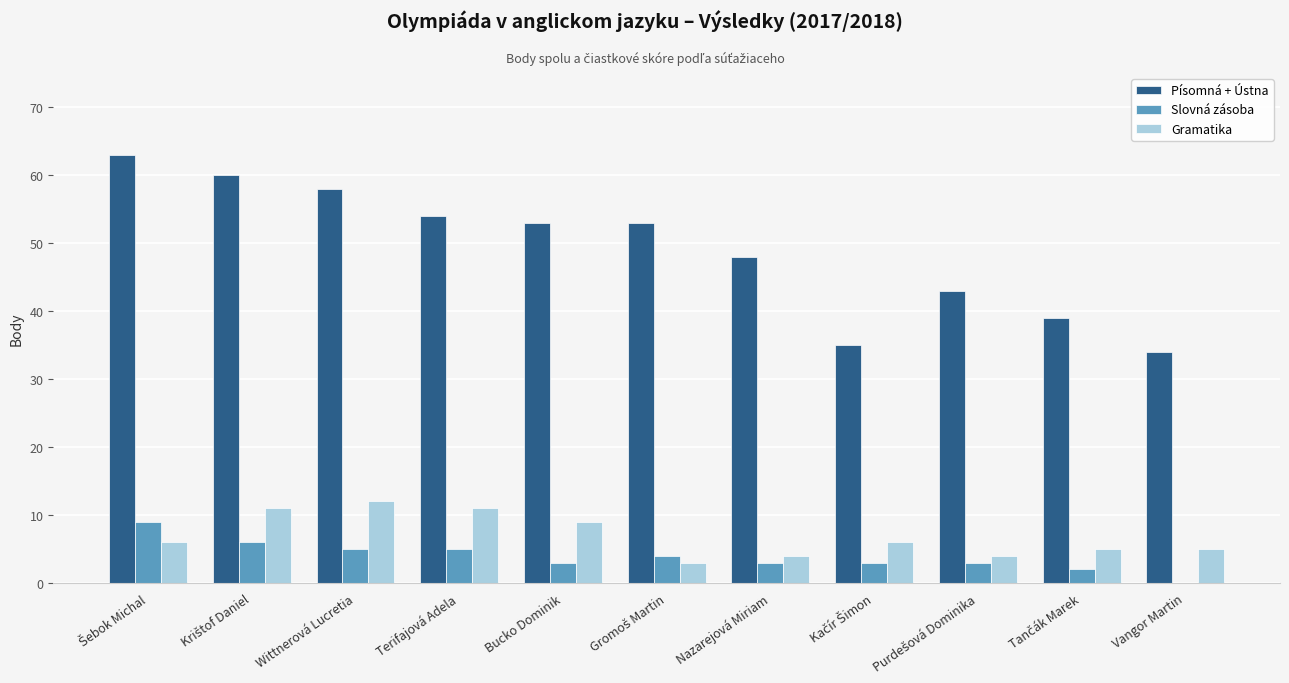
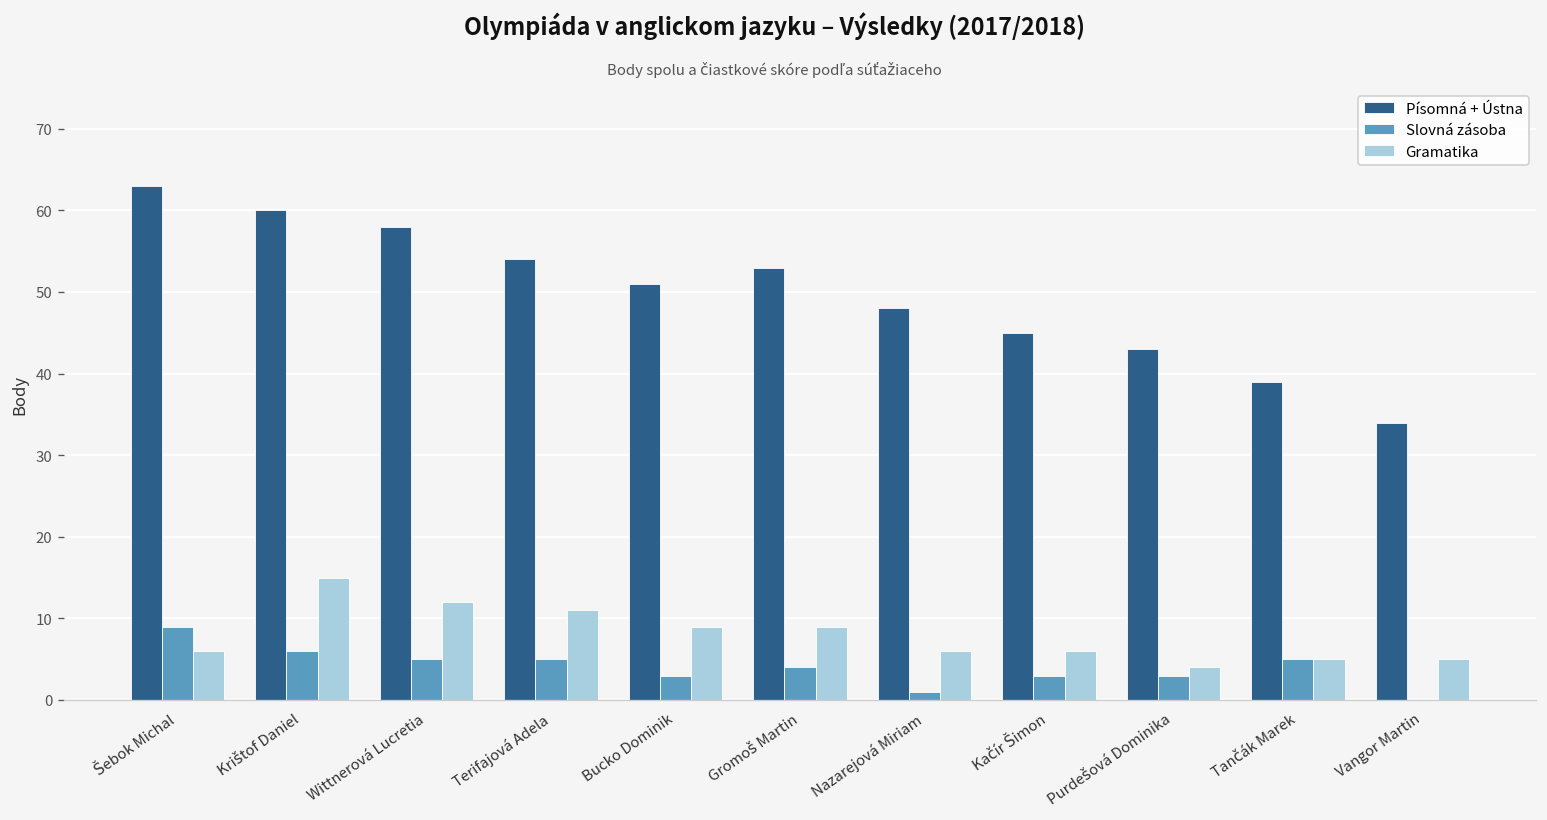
Gramatika, Krištof Daniel: 11 -> 15
Písomná + Ústna, Bucko Dominik: 53 -> 51
Gramatika, Gromoš Martin: 3 -> 9
Slovná zásoba, Nazarejová Miriam: 3 -> 1
Gramatika, Nazarejová Miriam: 4 -> 6
Písomná + Ústna, Kačír Šimon: 35 -> 45
Slovná zásoba, Tančák Marek: 2 -> 5
